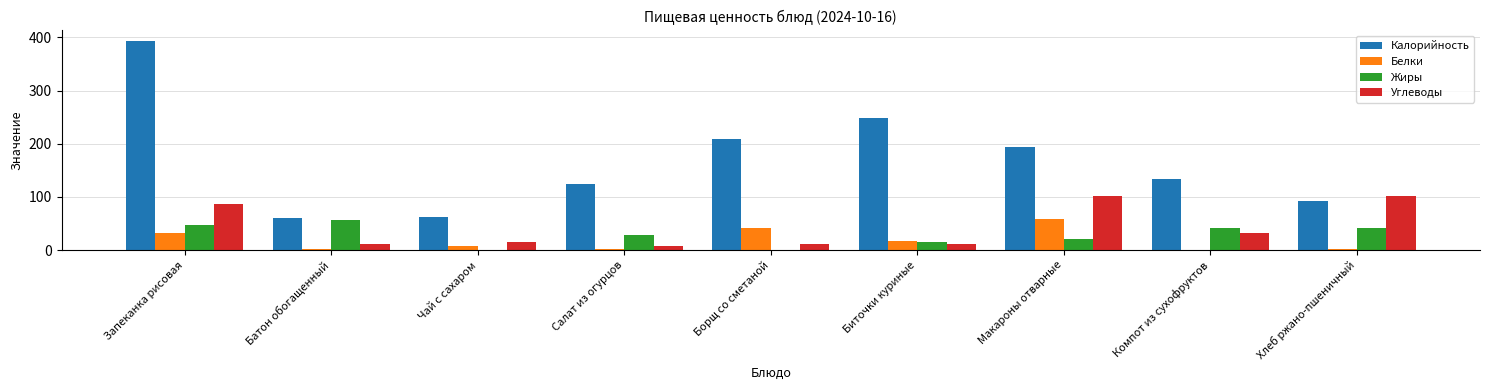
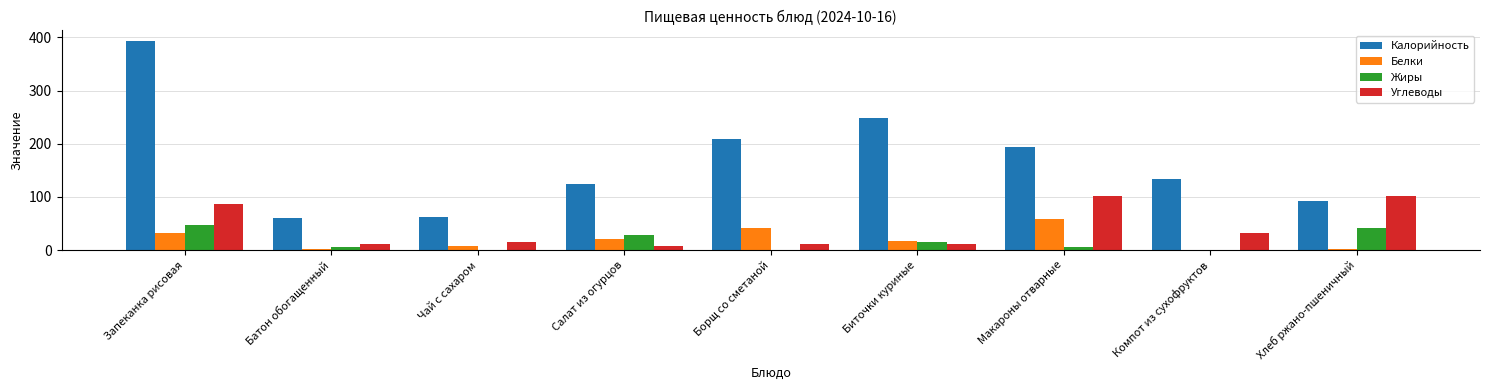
Жиры, Батон обогащенный: 60 -> 10
Белки, Салат из огурцов: 0 -> 20
Жиры, Макароны отварные: 20 -> 10
Жиры, Компот из сухофруктов: 40 -> 0
